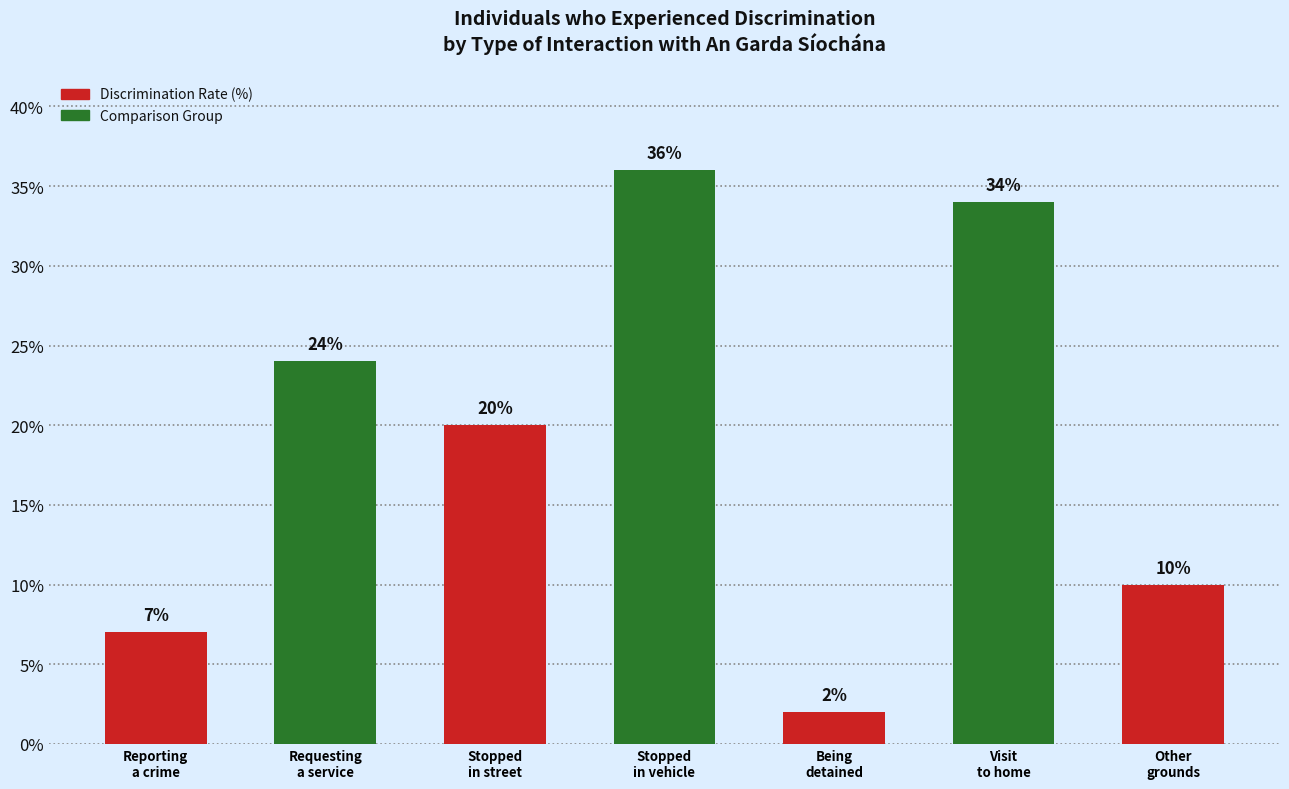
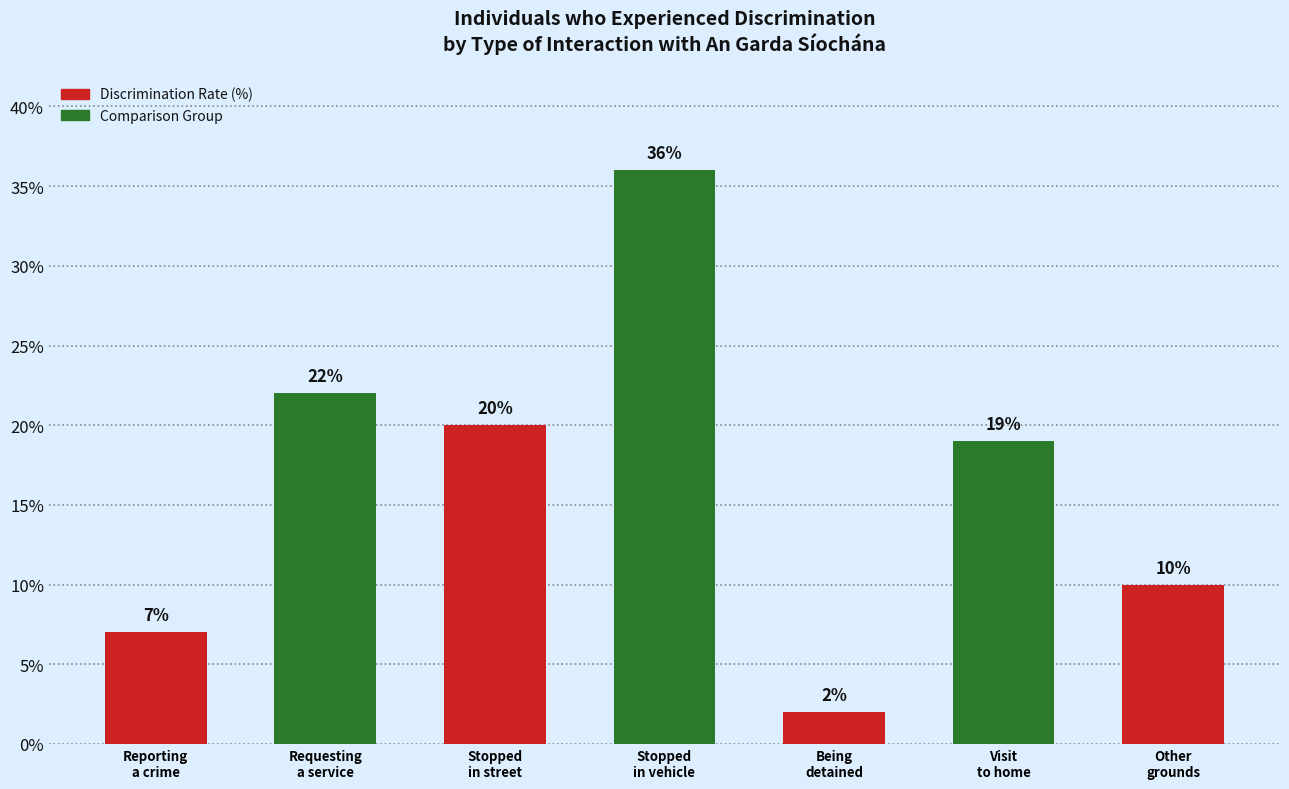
Requesting a service: 24% -> 22%
Visit to home: 34% -> 19%
